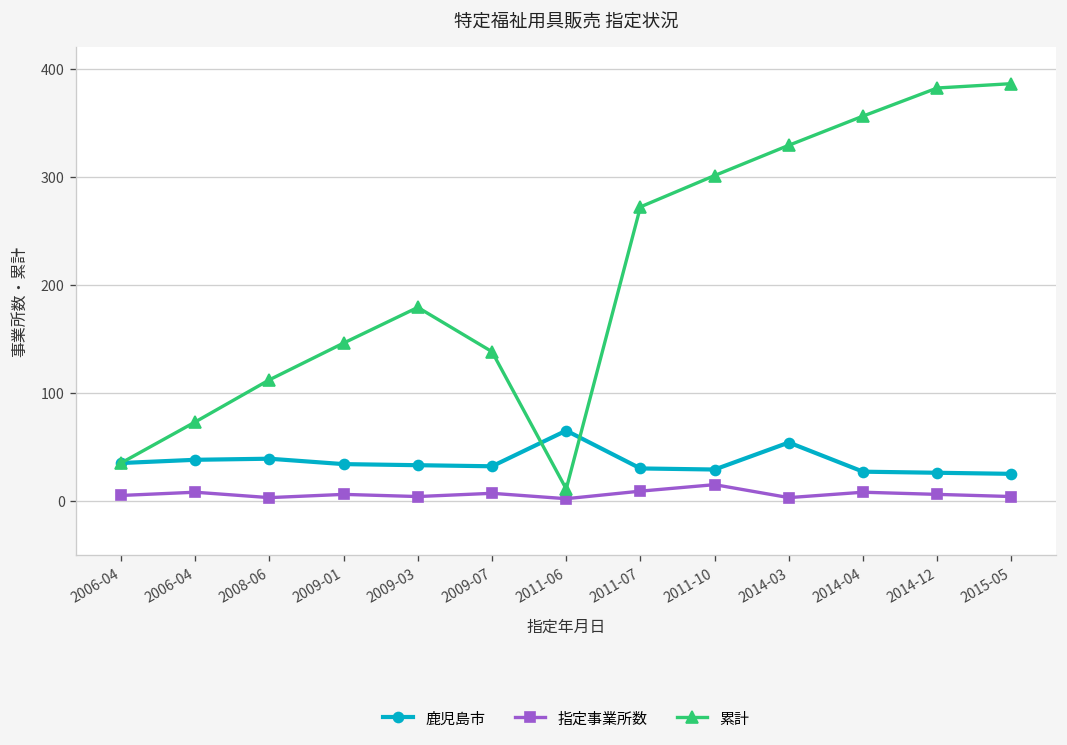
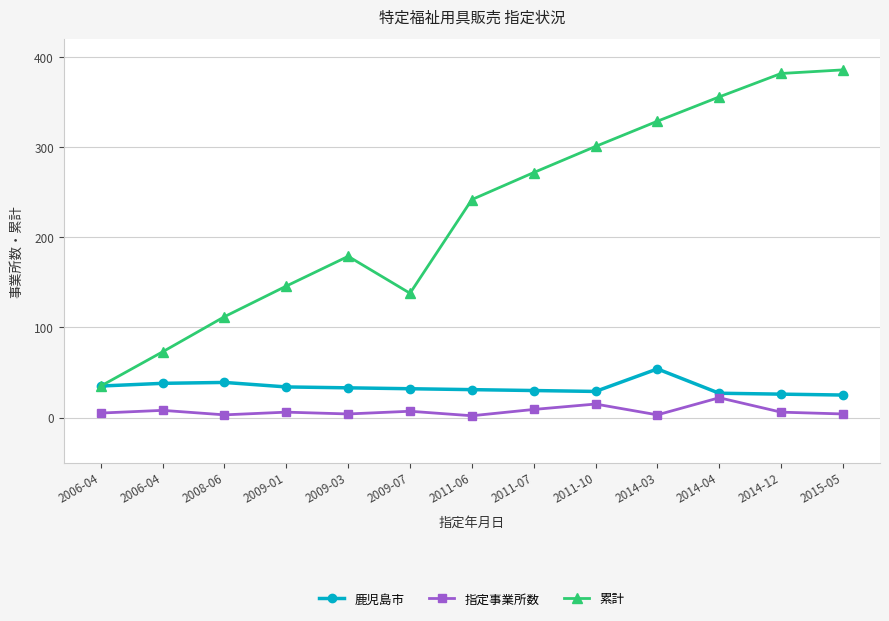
鹿児島市, 2011-06: 70 -> 30
累計, 2011-06: 10 -> 240
指定事業所数, 2014-04: 10 -> 20
